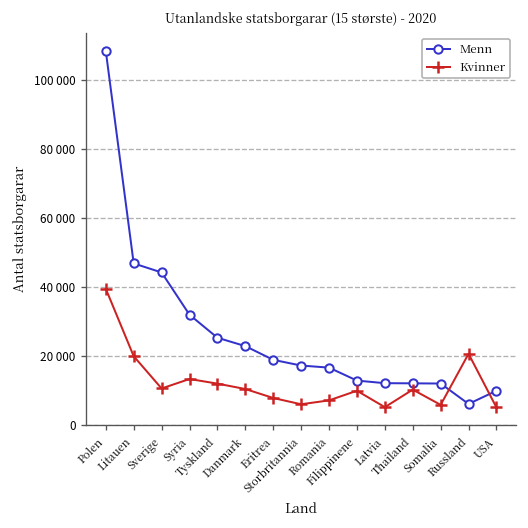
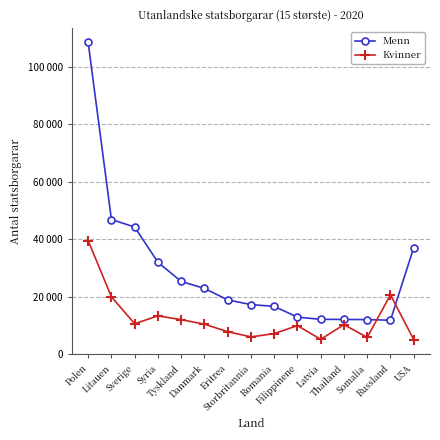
Menn, Russland: 6000 -> 12000
Menn, USA: 10000 -> 37000
